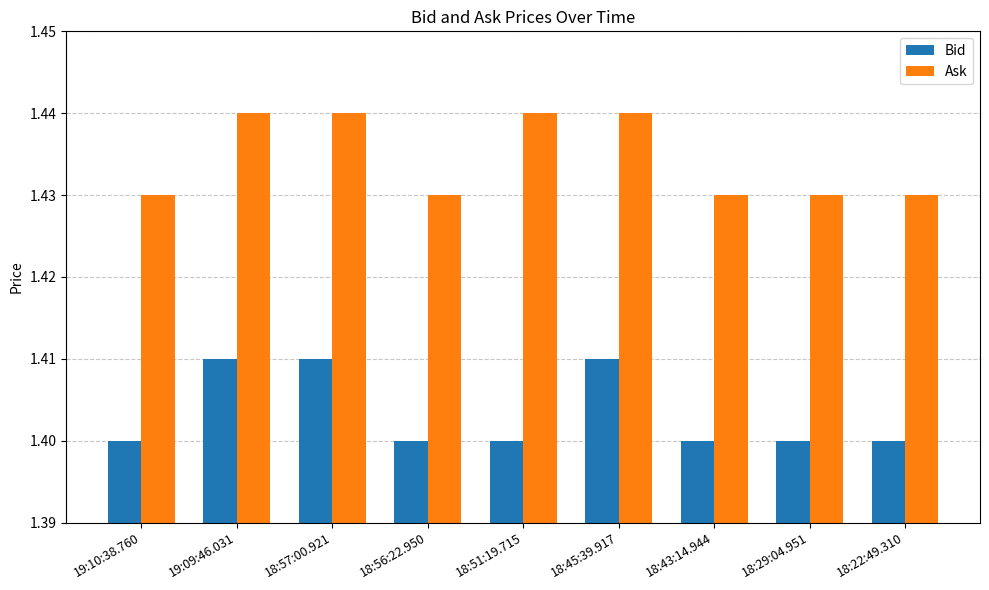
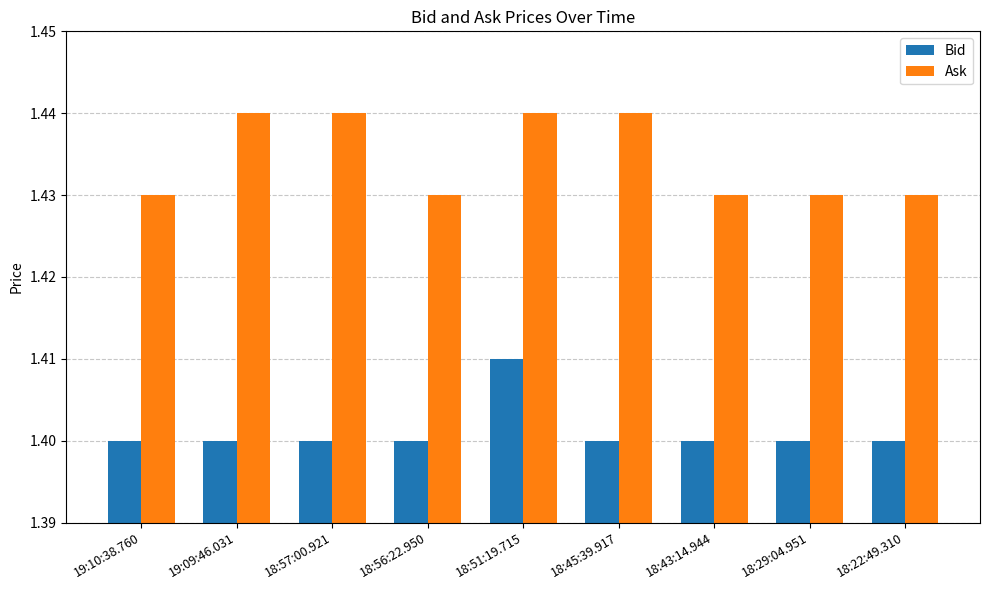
Bid, 19:09:46.031: 1.41 -> 1.40
Bid, 18:57:00.921: 1.41 -> 1.40
Bid, 18:51:19.715: 1.40 -> 1.41
Bid, 18:45:39.917: 1.41 -> 1.40
